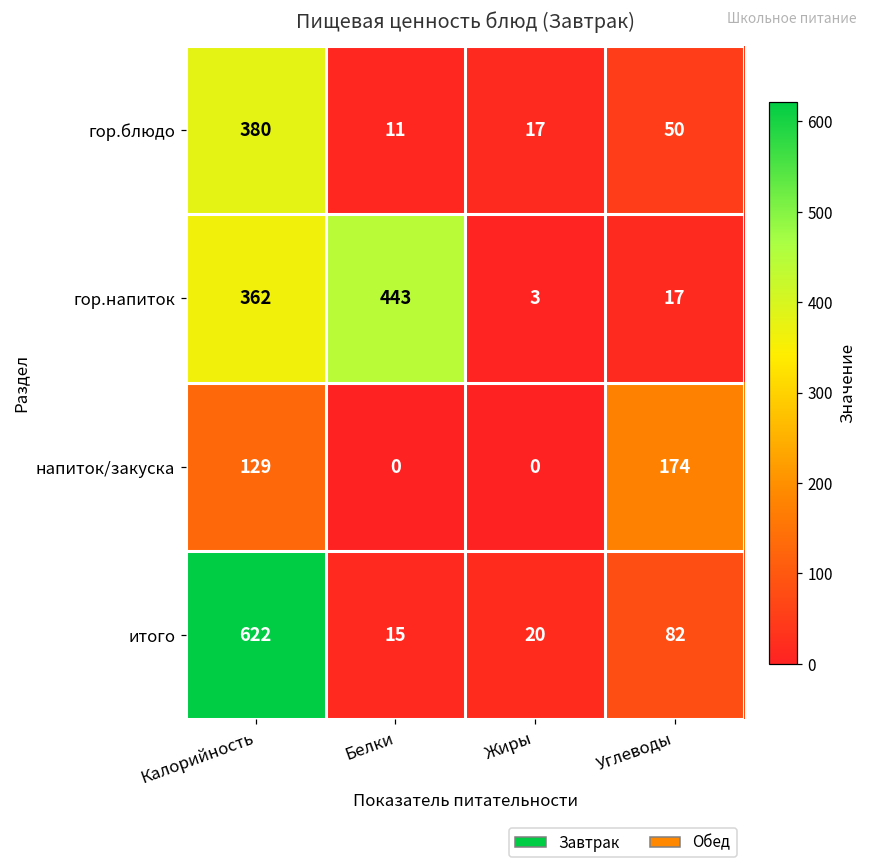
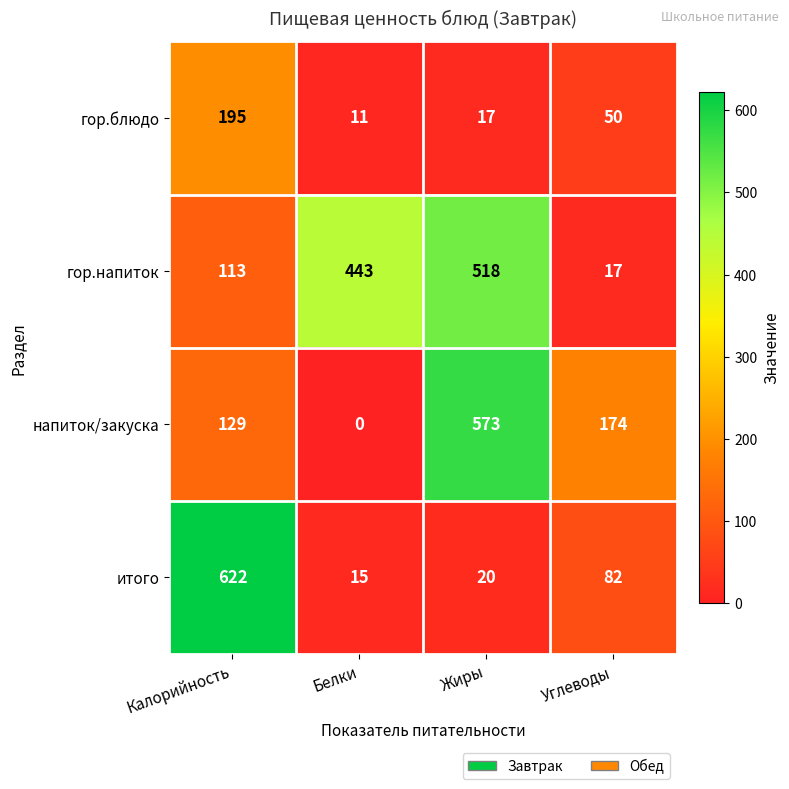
гор.блюдо, Калорийность: 380 -> 195
гор.напиток, Калорийность: 362 -> 113
гор.напиток, Жиры: 3 -> 518
напиток/закуска, Жиры: 0 -> 573
